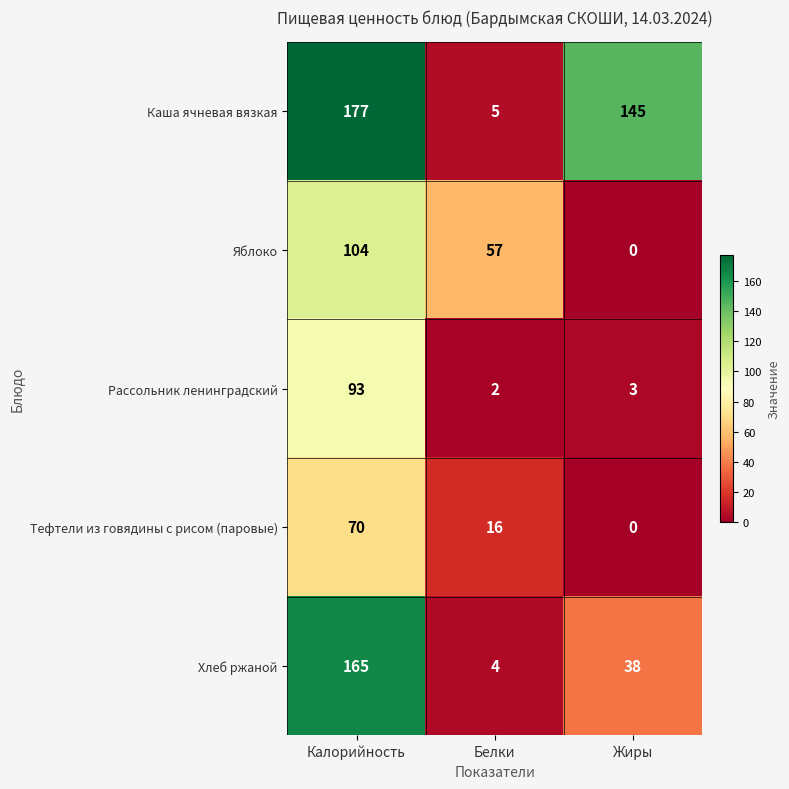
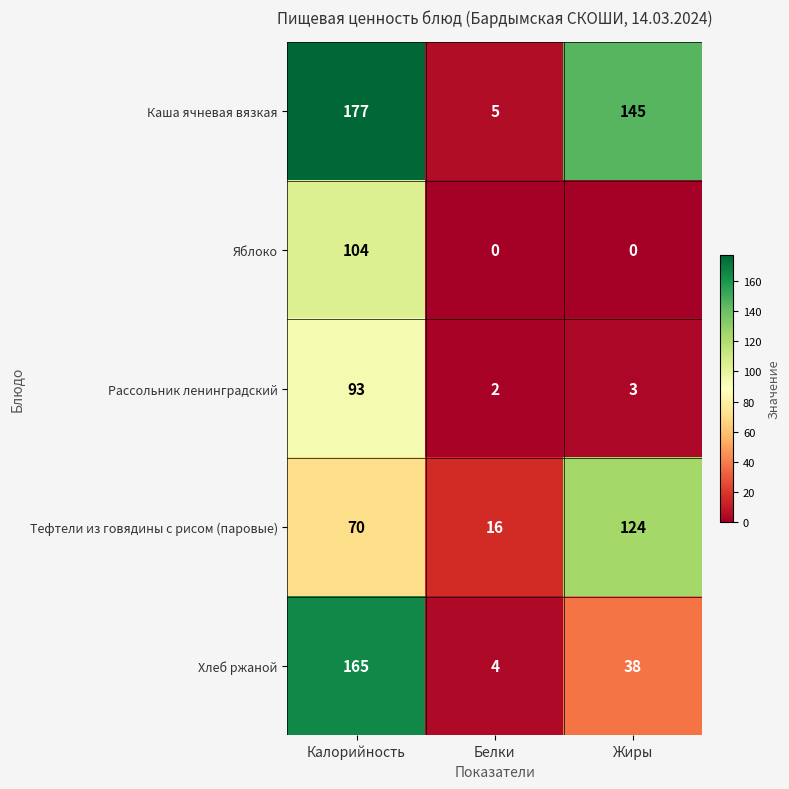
Яблоко, Белки: 57 -> 0
Тефтели из говядины с рисом (паровые), Жиры: 0 -> 124
